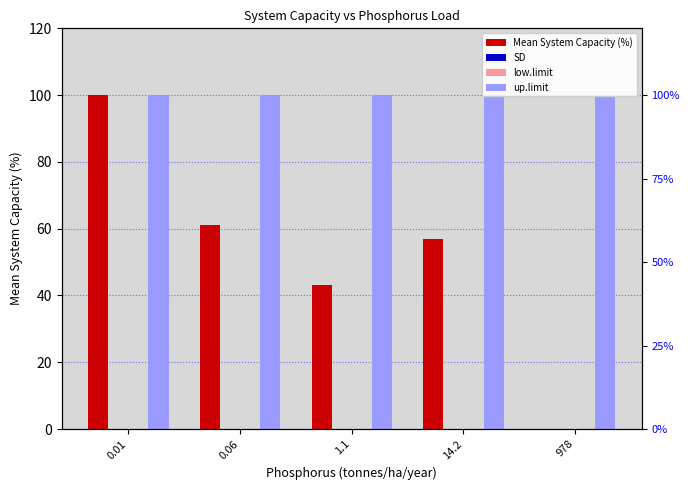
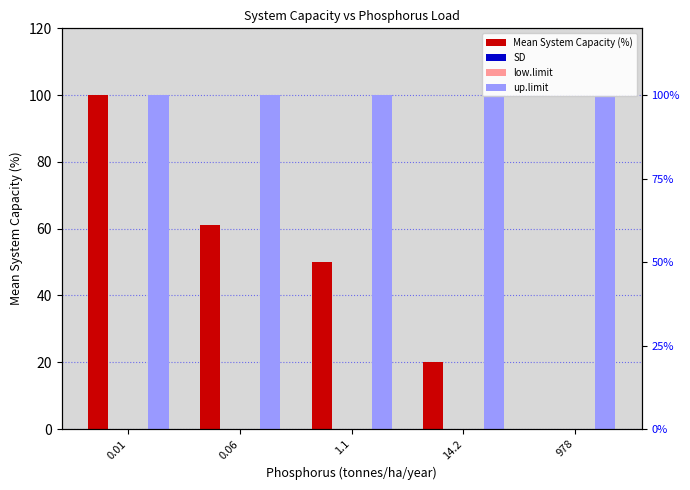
Mean System Capacity (%), 1.1: 43 -> 50
Mean System Capacity (%), 14.2: 57 -> 20
